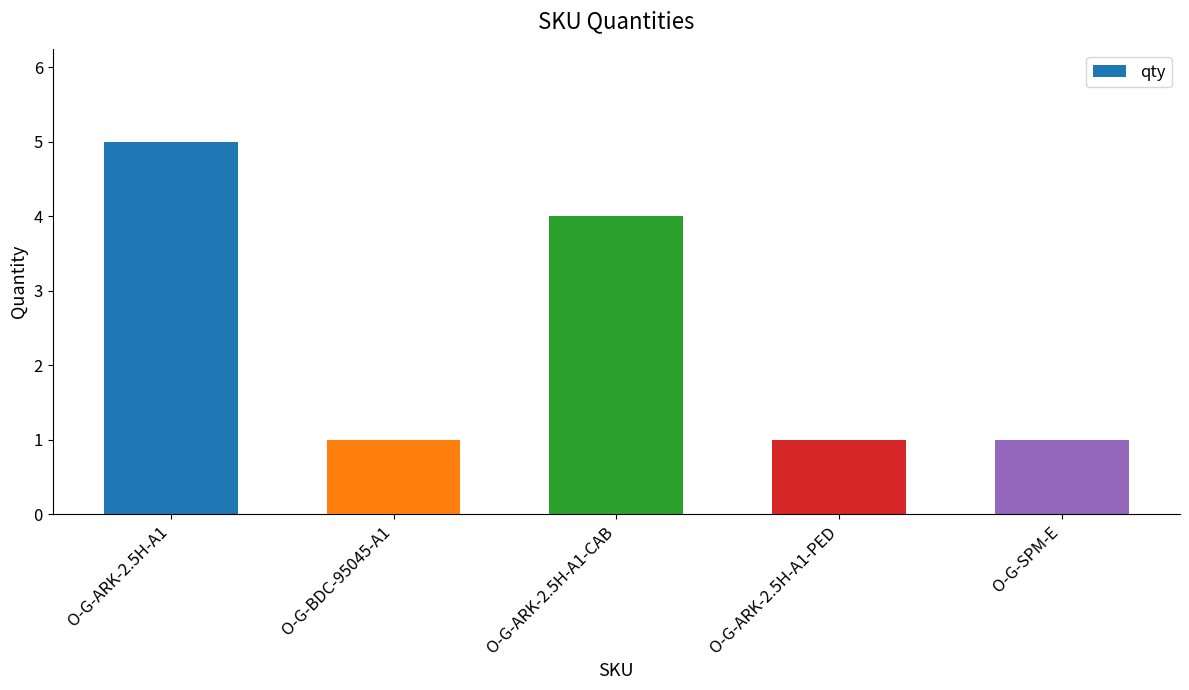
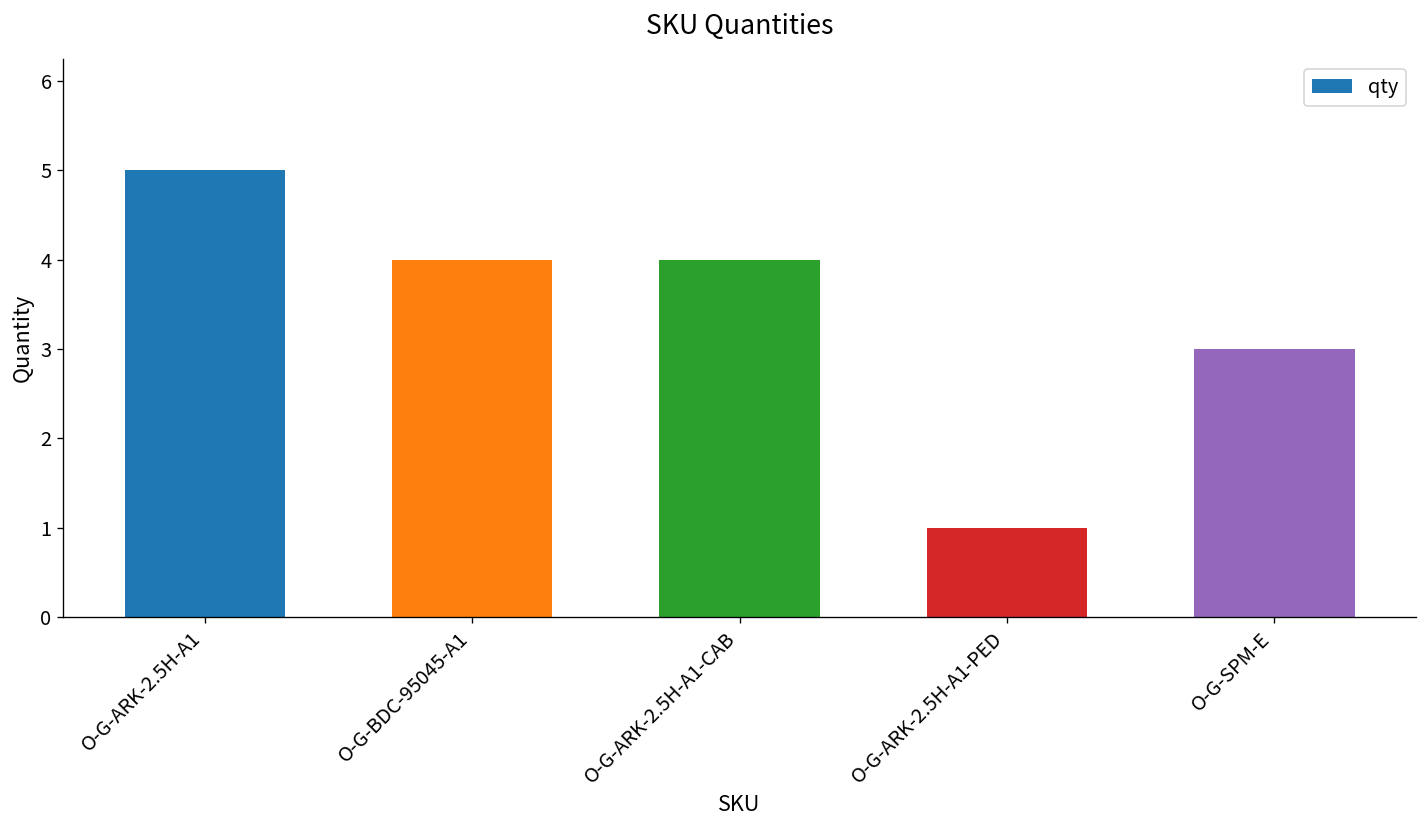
O-G-BDC-95045-A1: 1 -> 4
O-G-SPM-E: 1 -> 3
